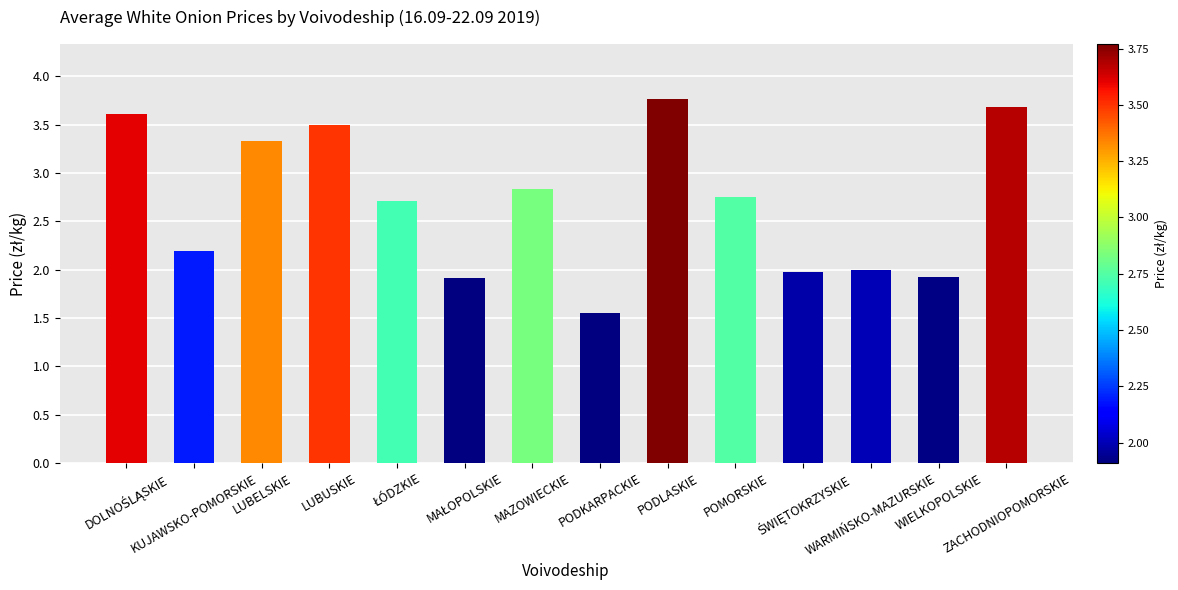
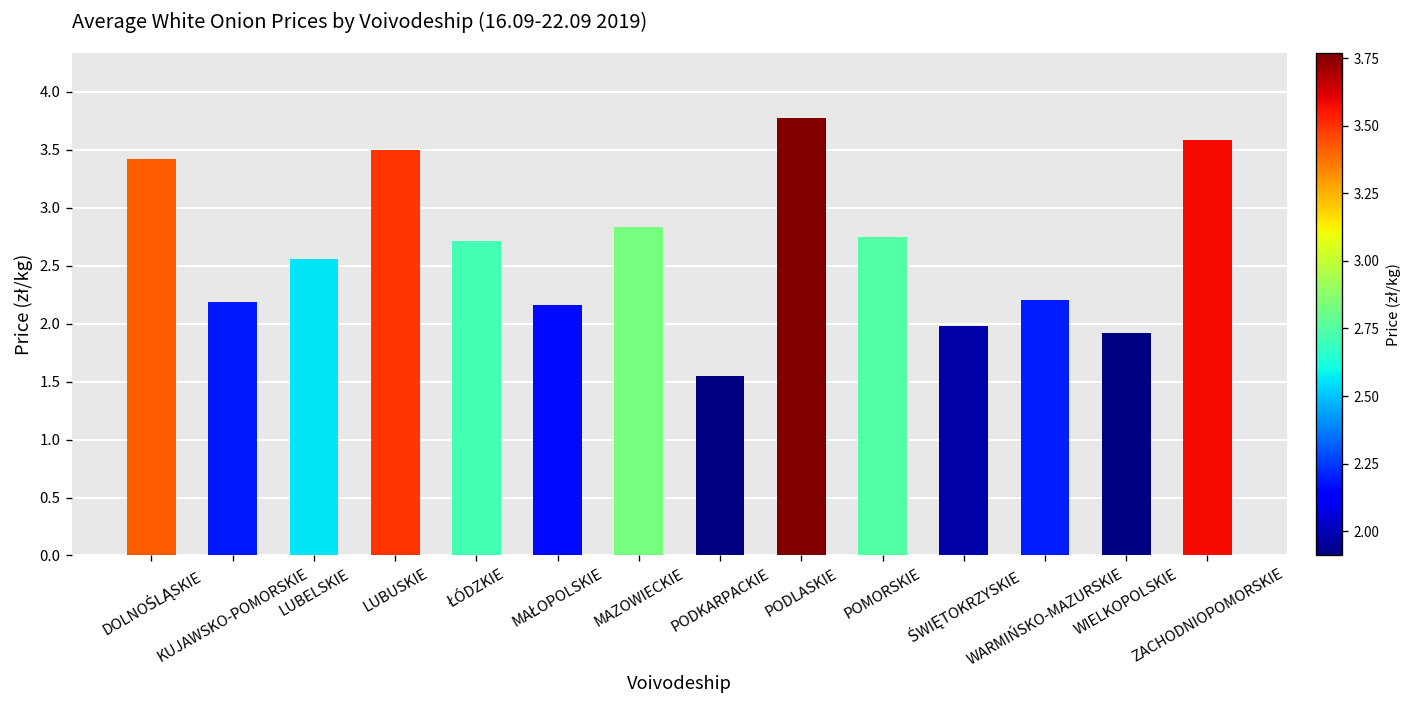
DOLNOŚLĄSKIE: 3.6 -> 3.4
LUBELSKIE: 3.3 -> 2.6
MAŁOPOLSKIE: 1.9 -> 2.2
WARMIŃSKO-MAZURSKIE: 2.0 -> 2.2
ZACHODNIOPOMORSKIE: 3.7 -> 3.6
